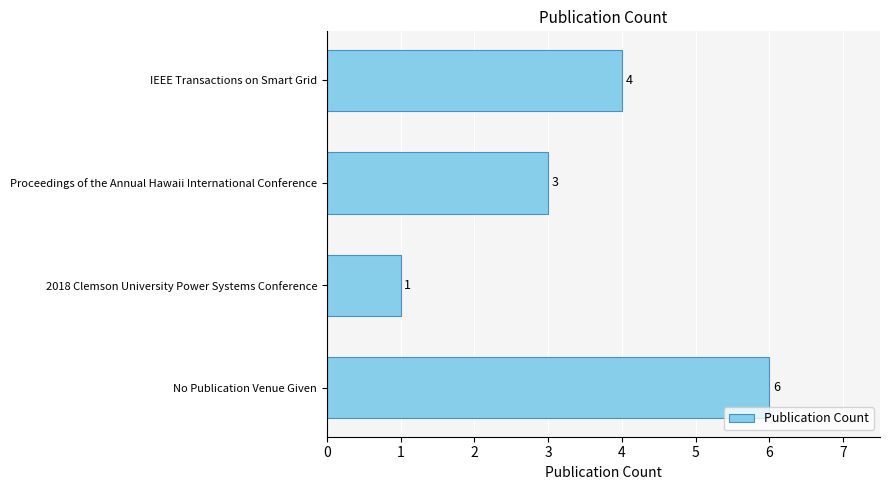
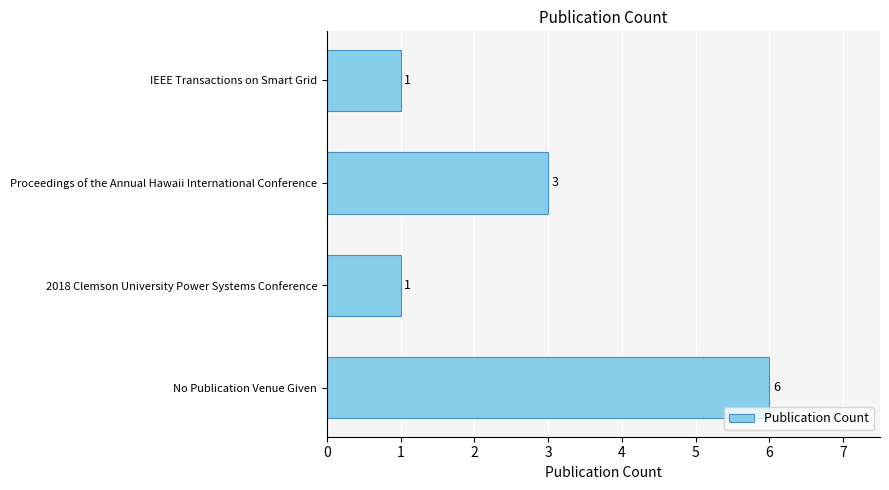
IEEE Transactions on Smart Grid: 4 -> 1
